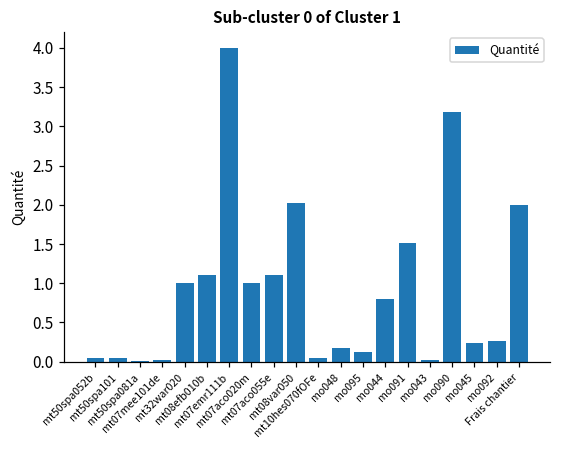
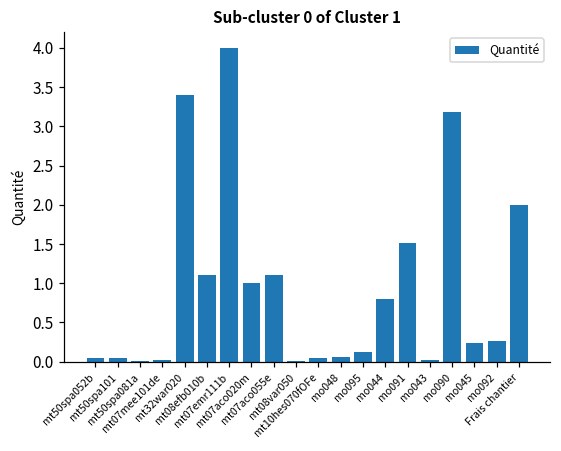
mt32war020: 1.0 -> 3.4
mt08var050: 2.0 -> 0.0
mo048: 0.2 -> 0.1
